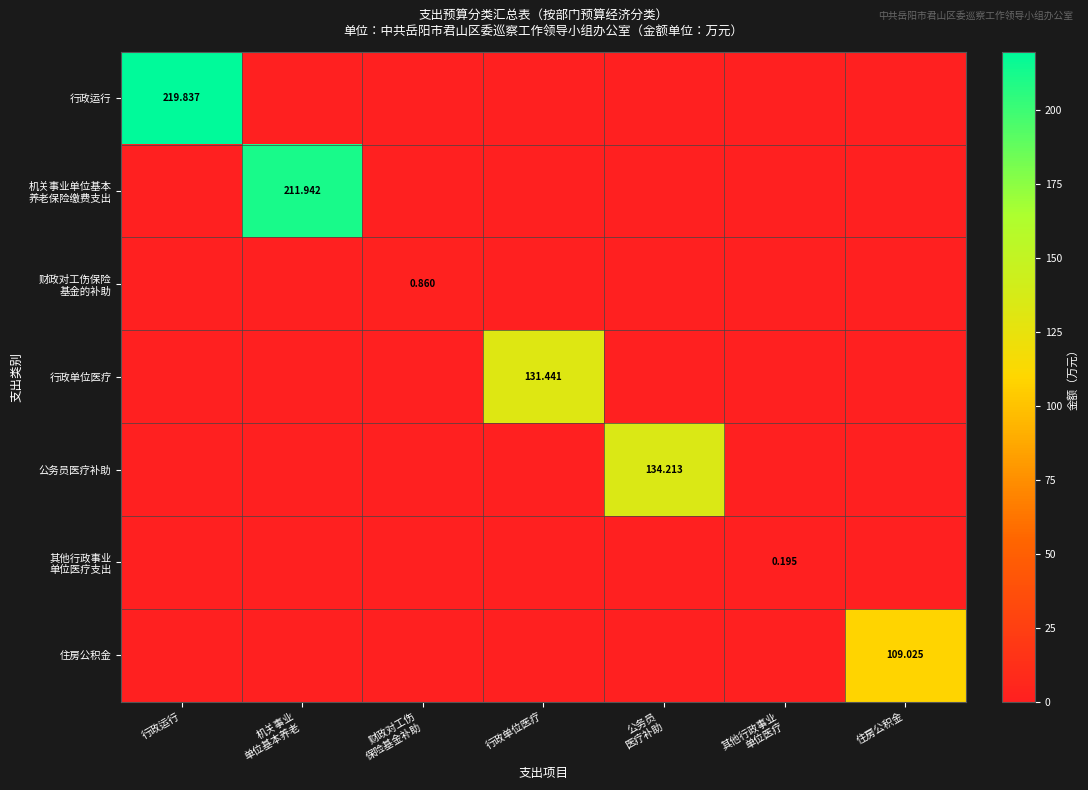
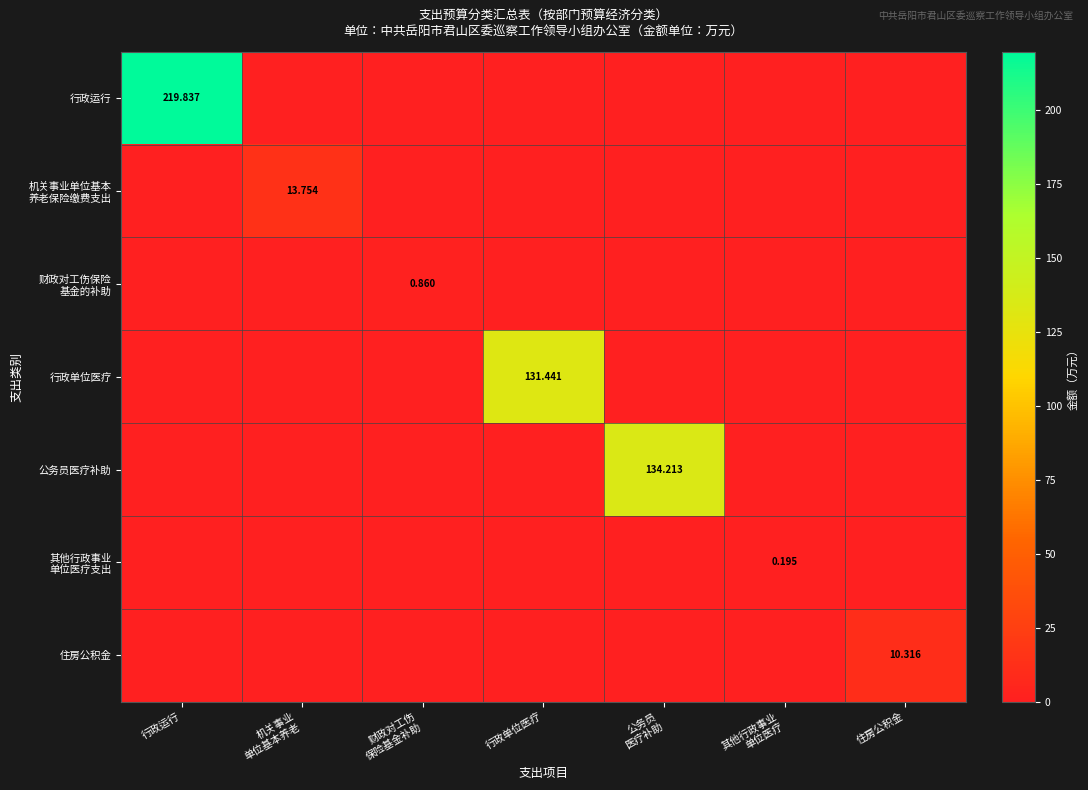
机关事业单位基本 养老保险缴费支出, 机关事业 单位基本养老: 211.942 -> 13.754
住房公积金, 住房公积金: 109.025 -> 10.316
